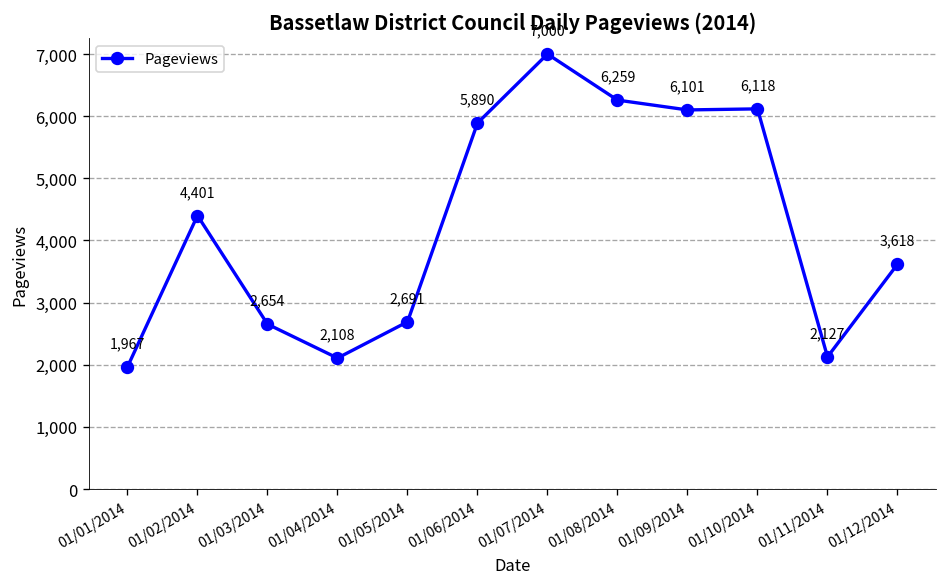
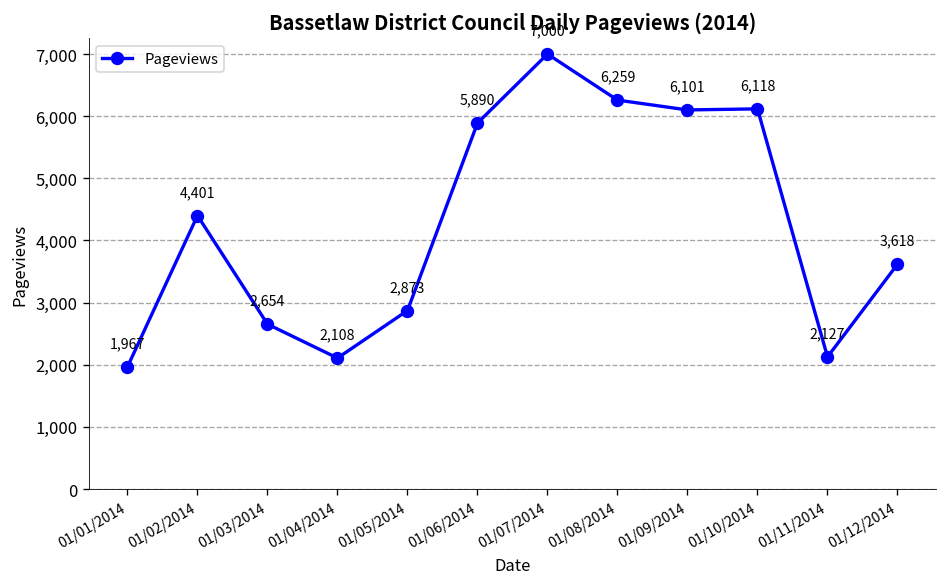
01/05/2014: 2,691 -> 2,873
